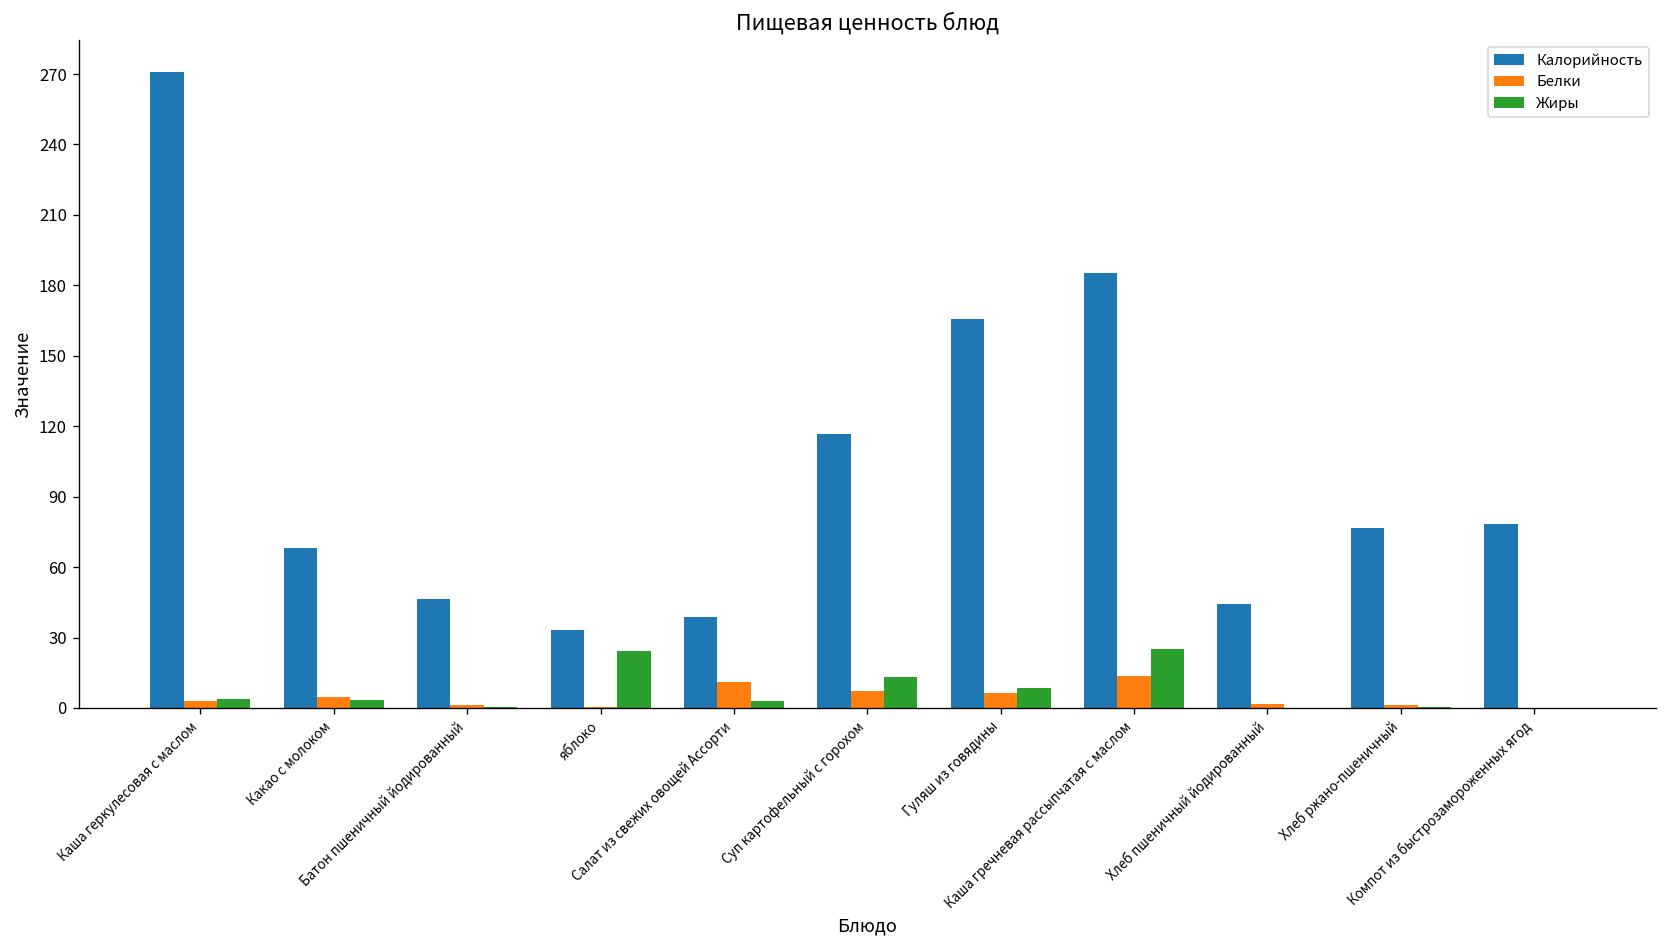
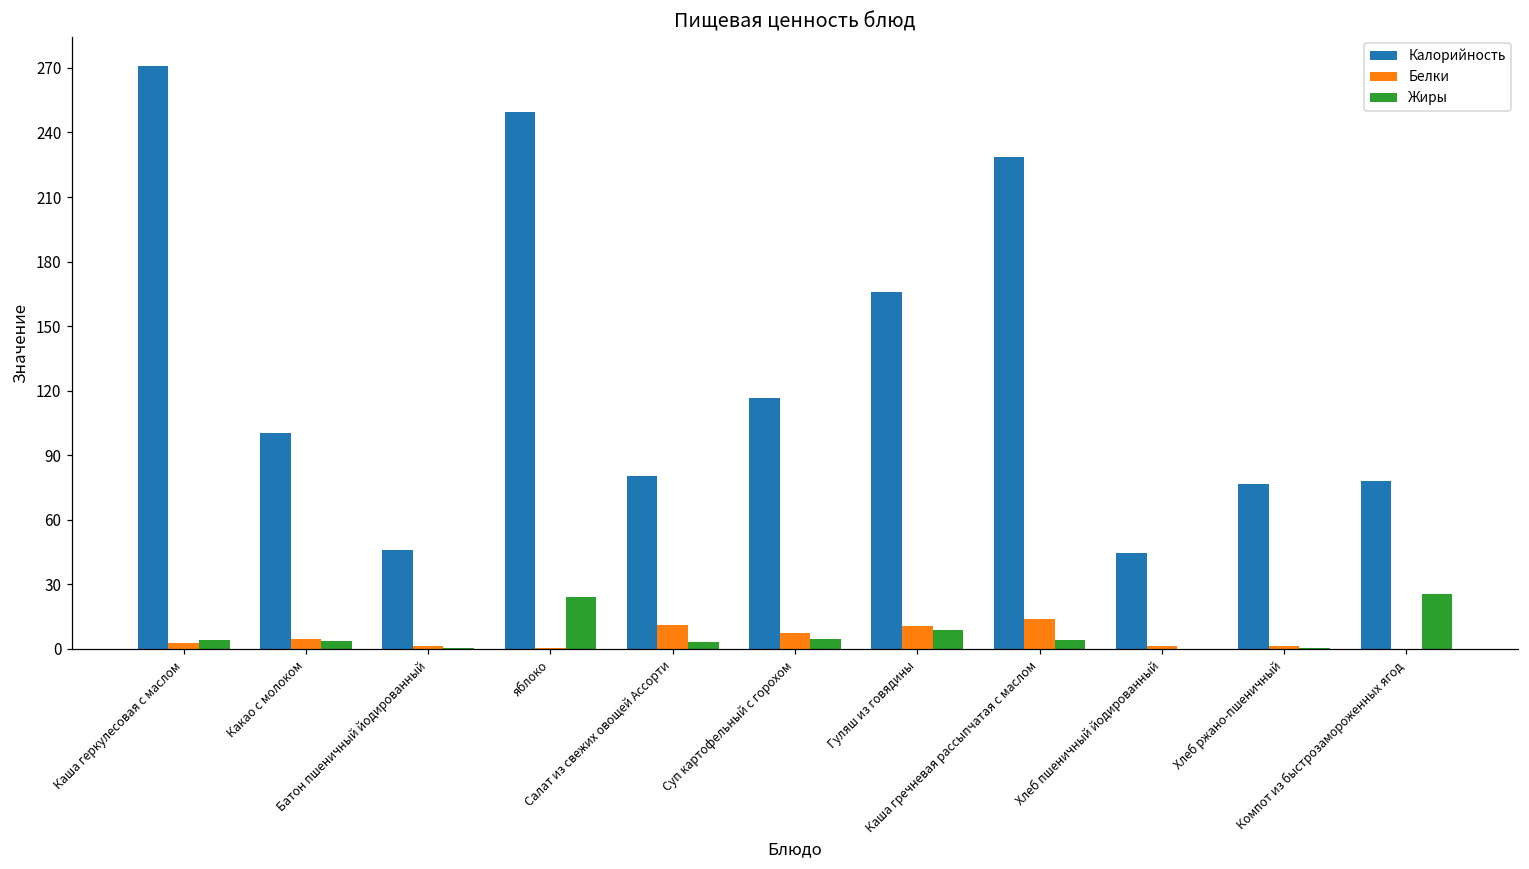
Калорийность, Какао с молоком: 68 -> 100
Калорийность, яблоко: 33 -> 249
Калорийность, Салат из свежих овощей Ассорти: 39 -> 80
Жиры, Суп картофельный с горохом: 13 -> 5
Белки, Гуляш из говядины: 6 -> 11
Калорийность, Каша гречневая рассыпчатая с маслом: 185 -> 229
Жиры, Каша гречневая рассыпчатая с маслом: 25 -> 4
Жиры, Компот из быстрозамороженных ягод: 0 -> 25
